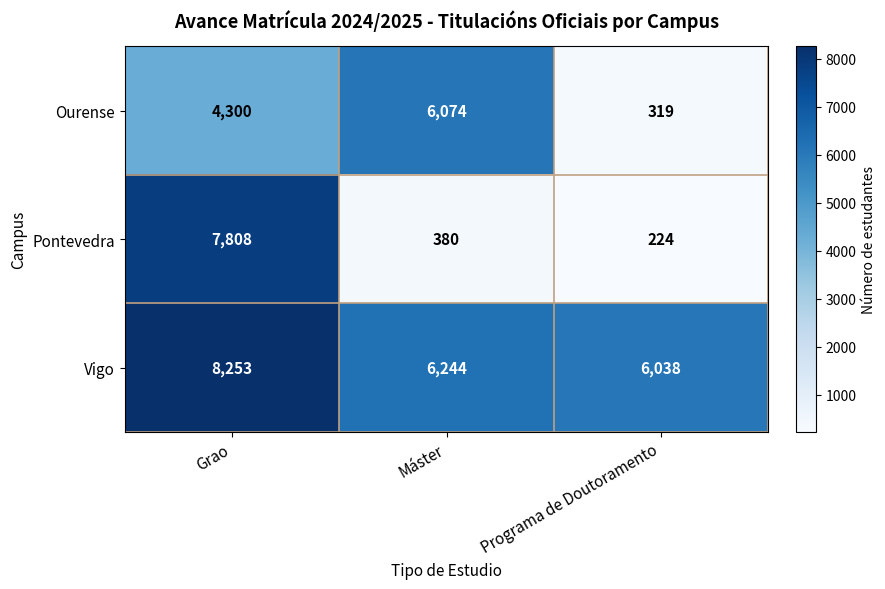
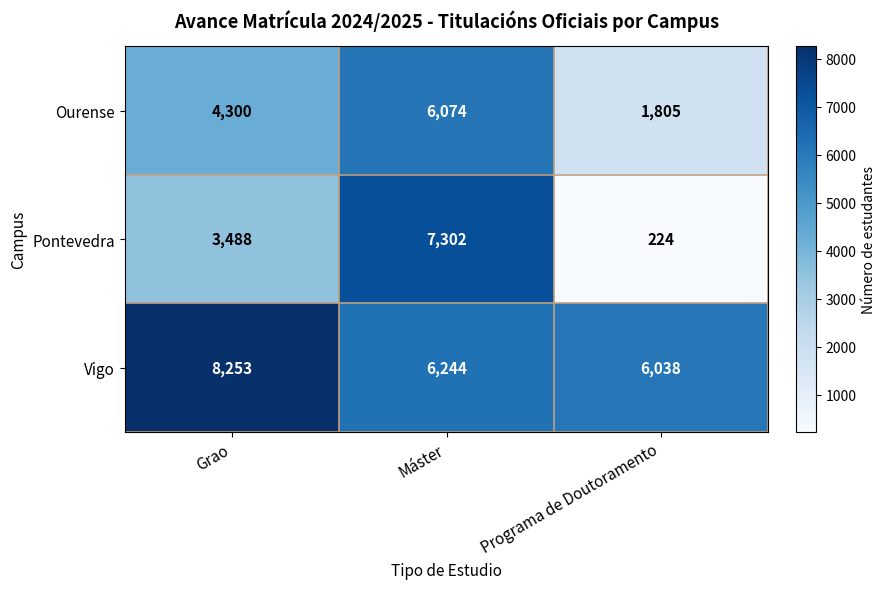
Ourense, Programa de Doutoramento: 319 -> 1,805
Pontevedra, Grao: 7,808 -> 3,488
Pontevedra, Máster: 380 -> 7,302
